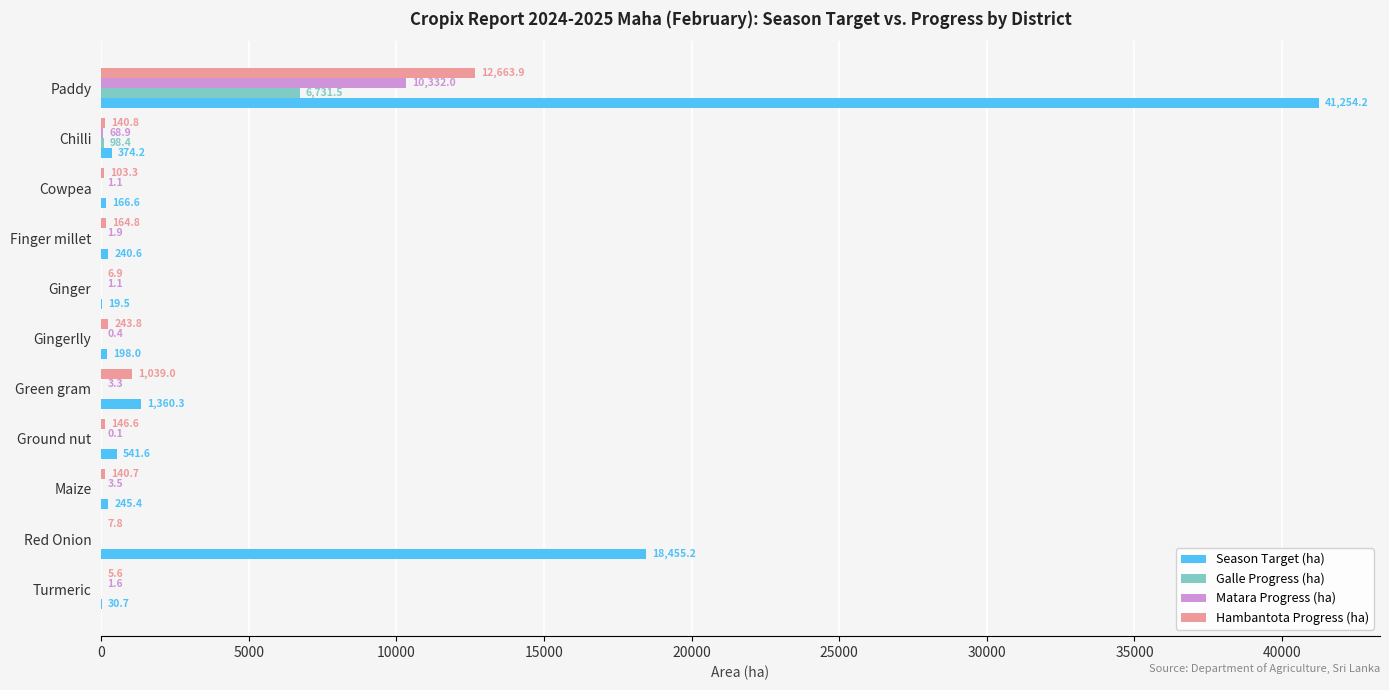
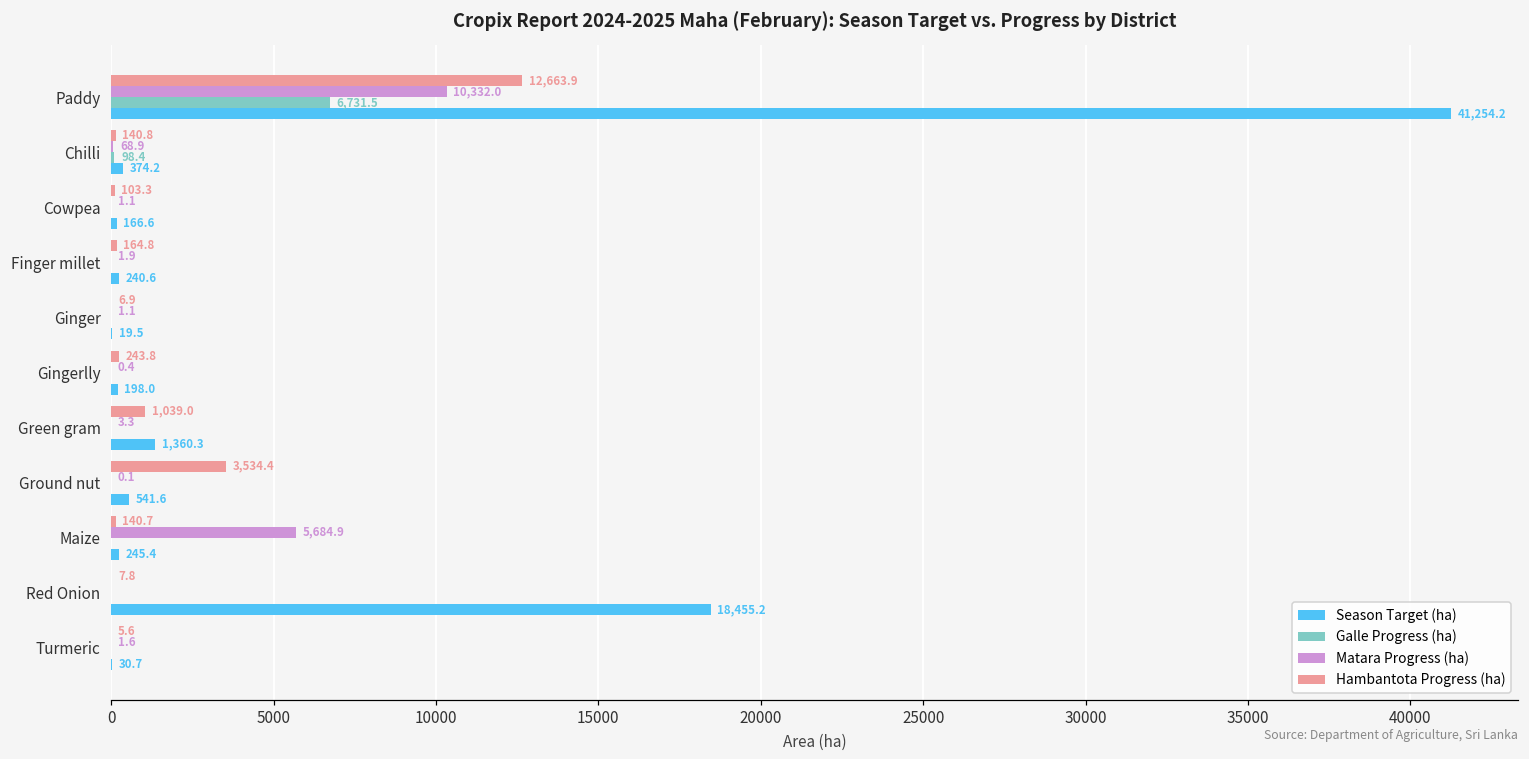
Hambantota Progress (ha), Ground nut: 146.6 -> 3,534.4
Matara Progress (ha), Maize: 3.5 -> 5,684.9
